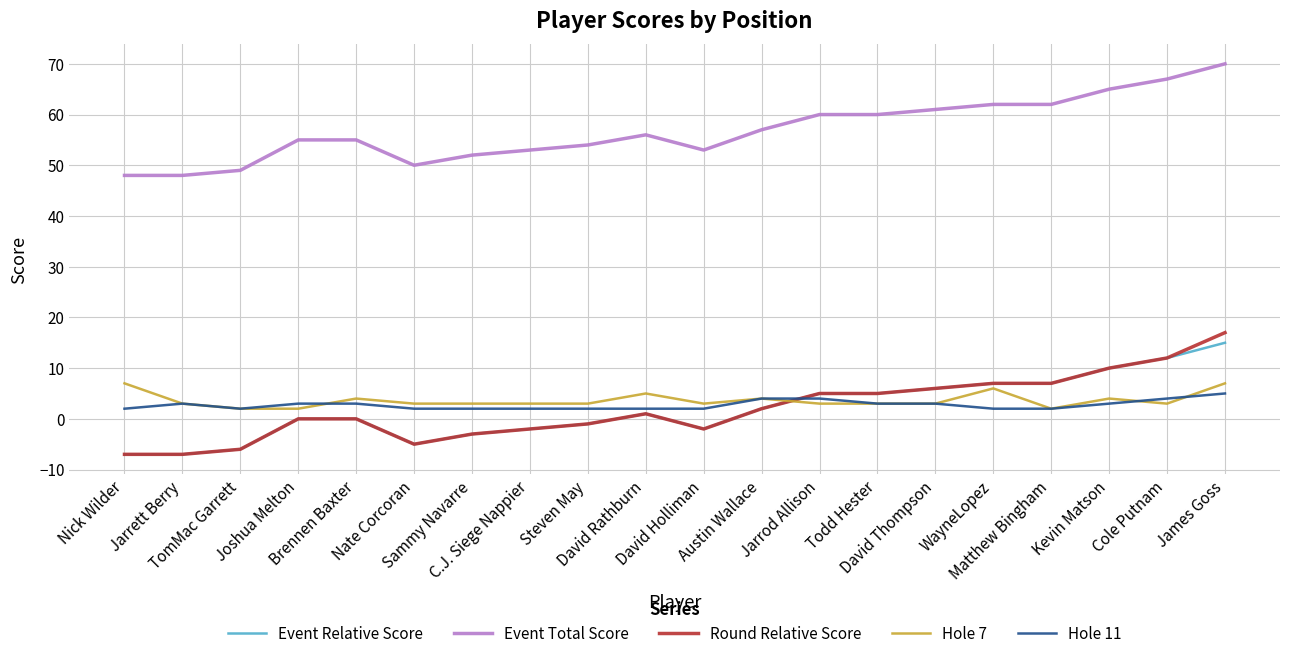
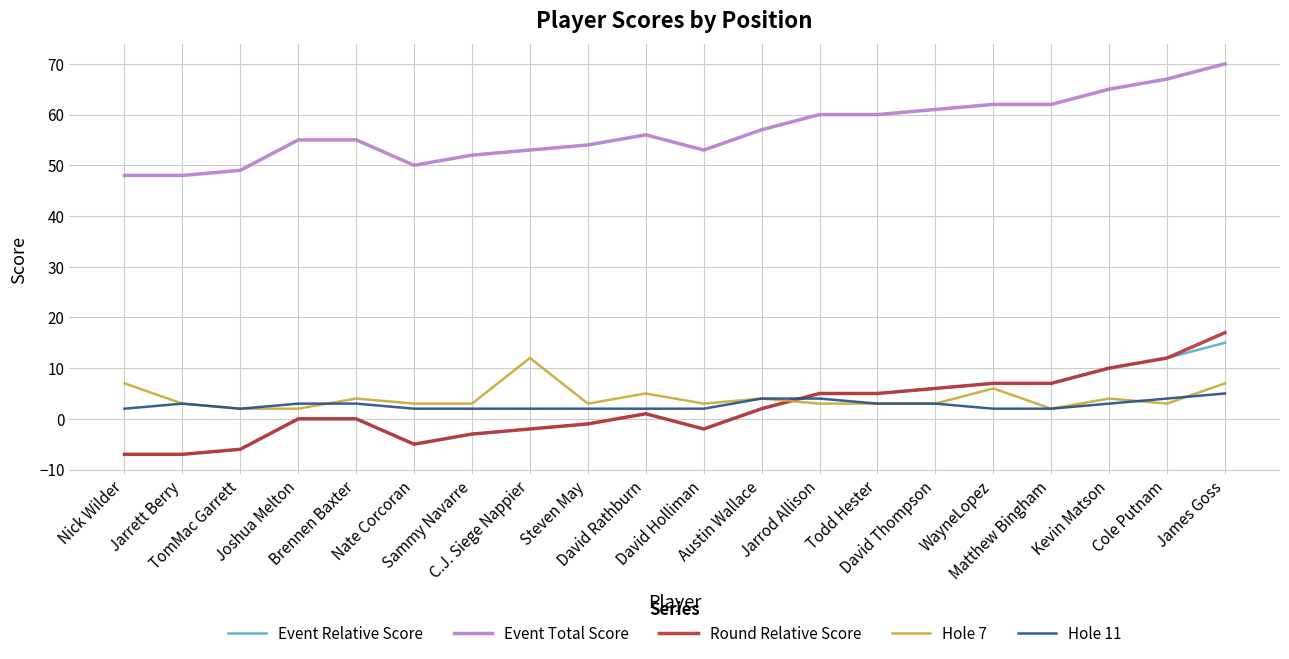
Hole 7, C.J. Siege Nappier: 3 -> 12
